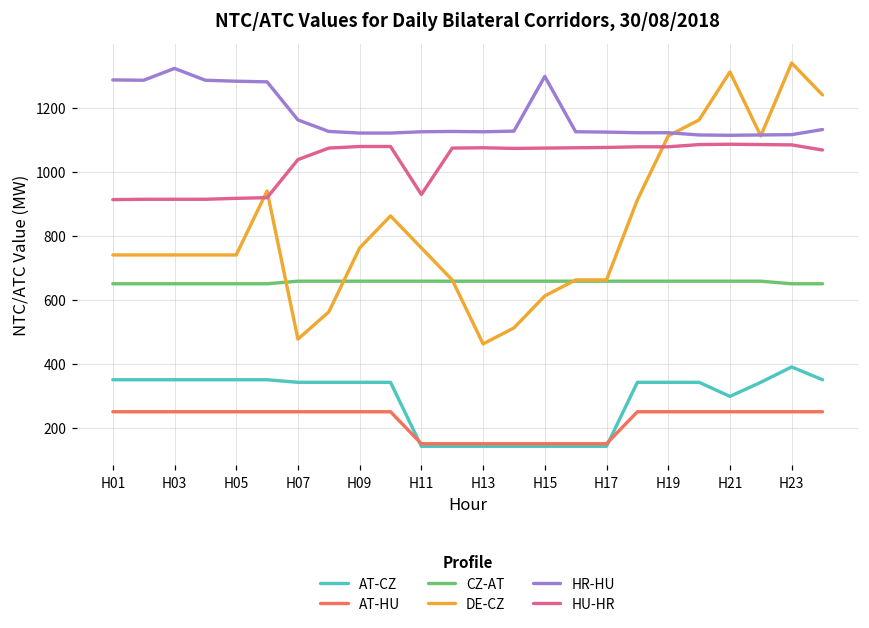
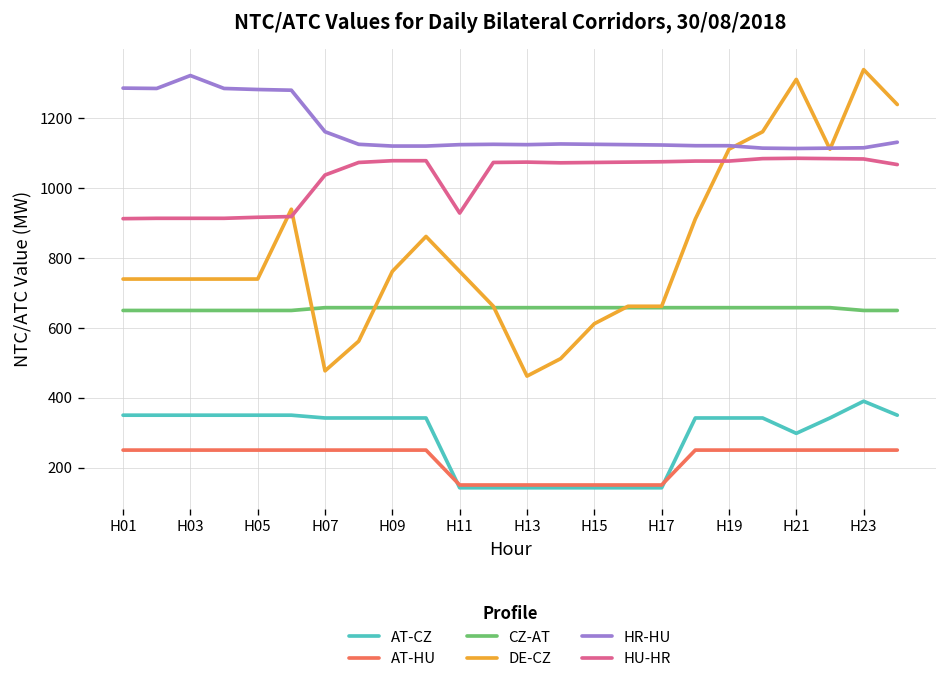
HR-HU, H15: 1300 -> 1130
